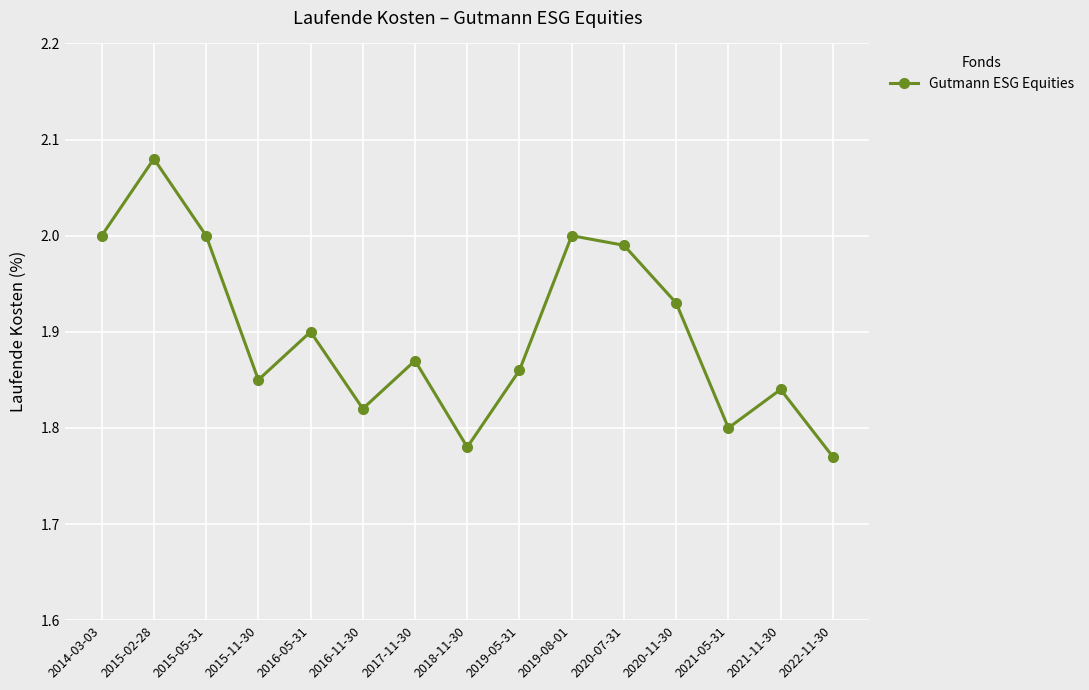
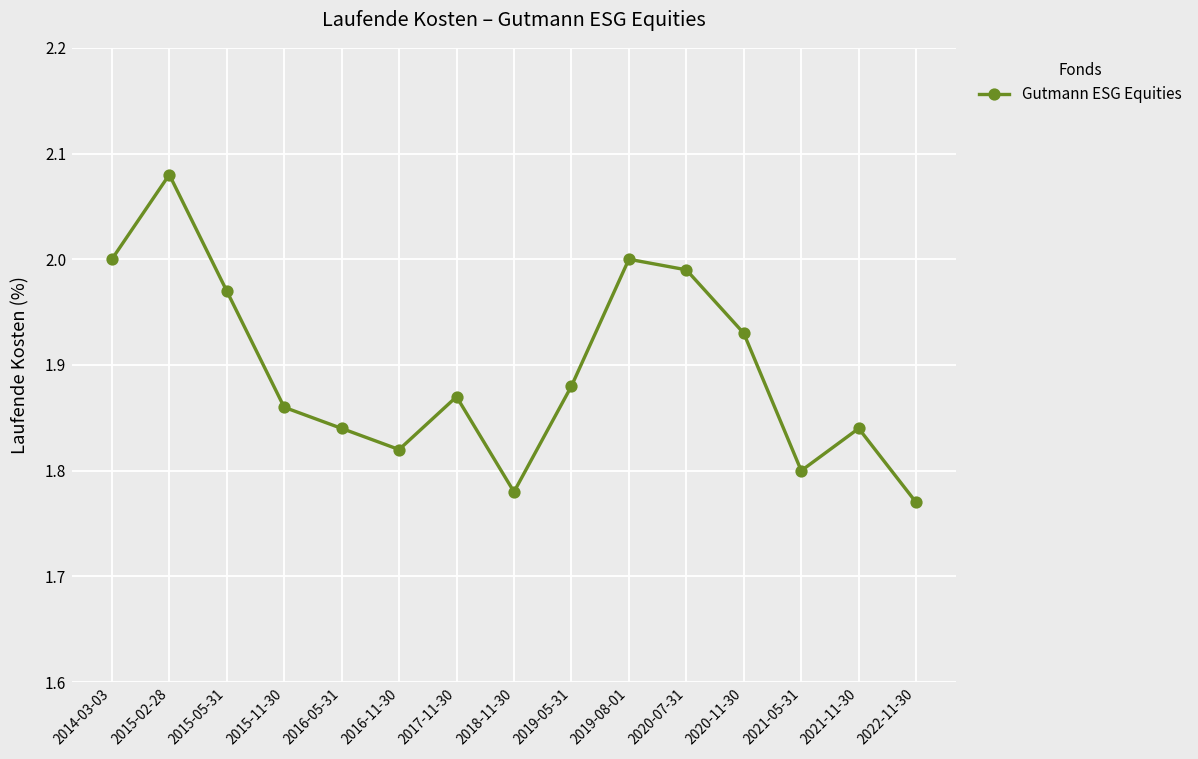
2015-05-31: 2.00 -> 1.97
2015-11-30: 1.85 -> 1.86
2016-05-31: 1.90 -> 1.84
2019-05-31: 1.86 -> 1.88
